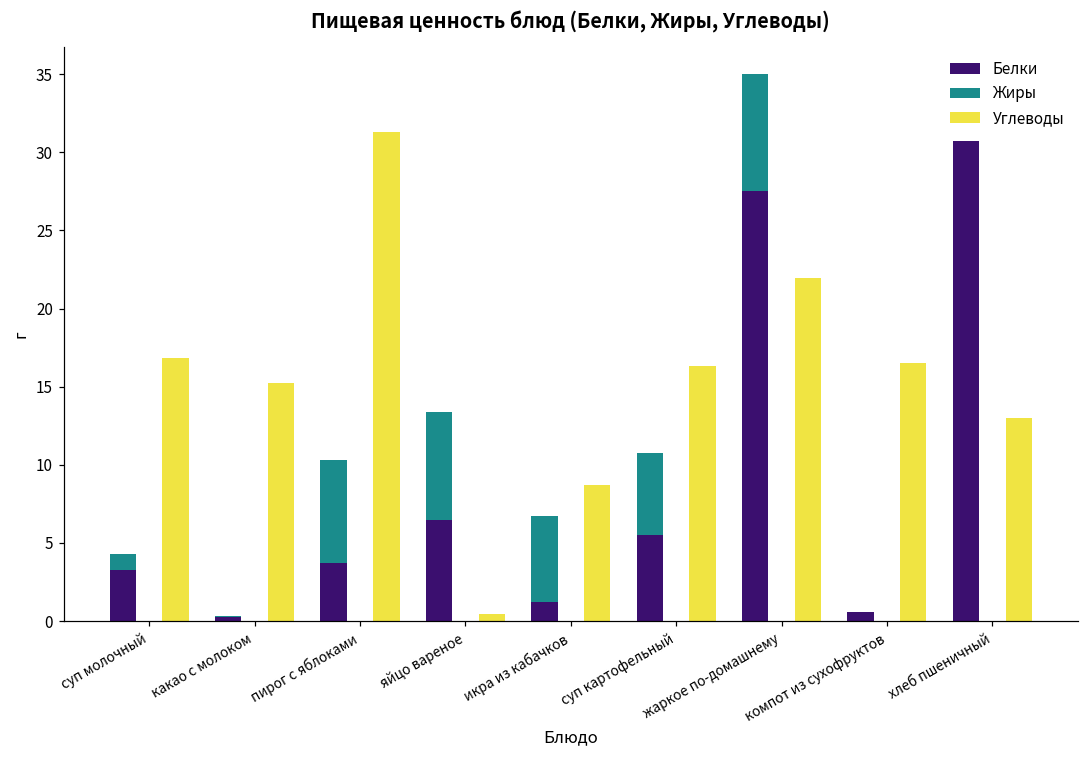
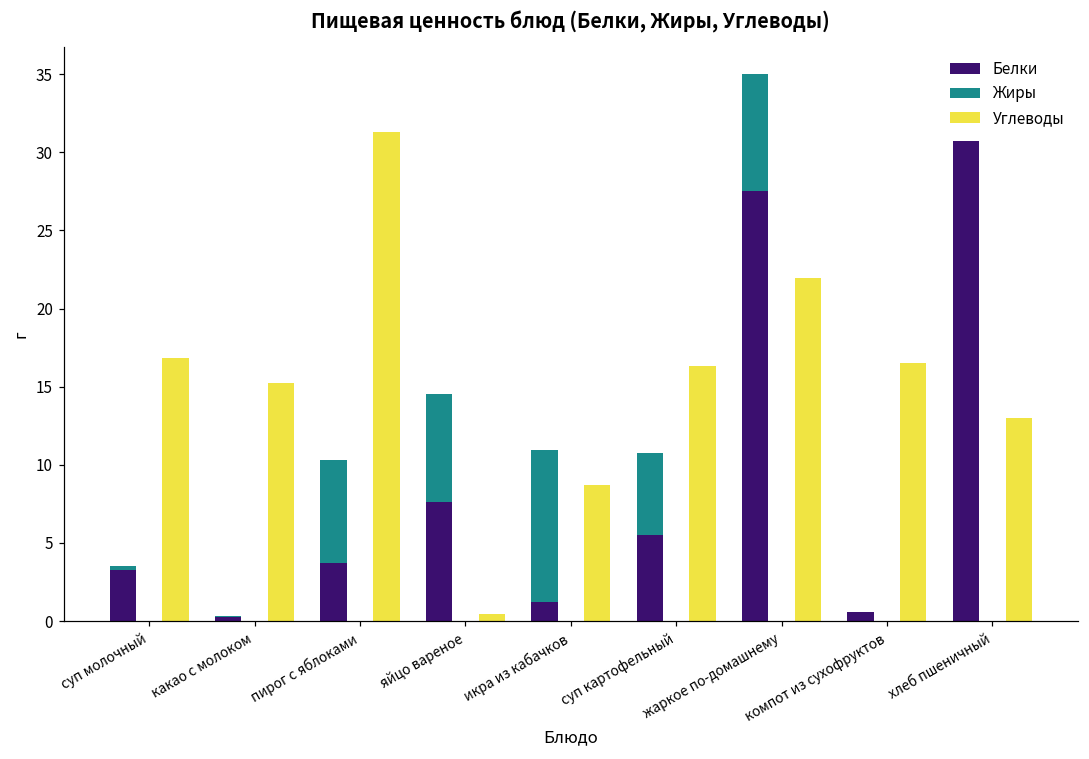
Жиры, суп молочный: 1.0 -> 0.3
Белки, яйцо вареное: 6.5 -> 7.6
Жиры, икра из кабачков: 5.5 -> 9.7
